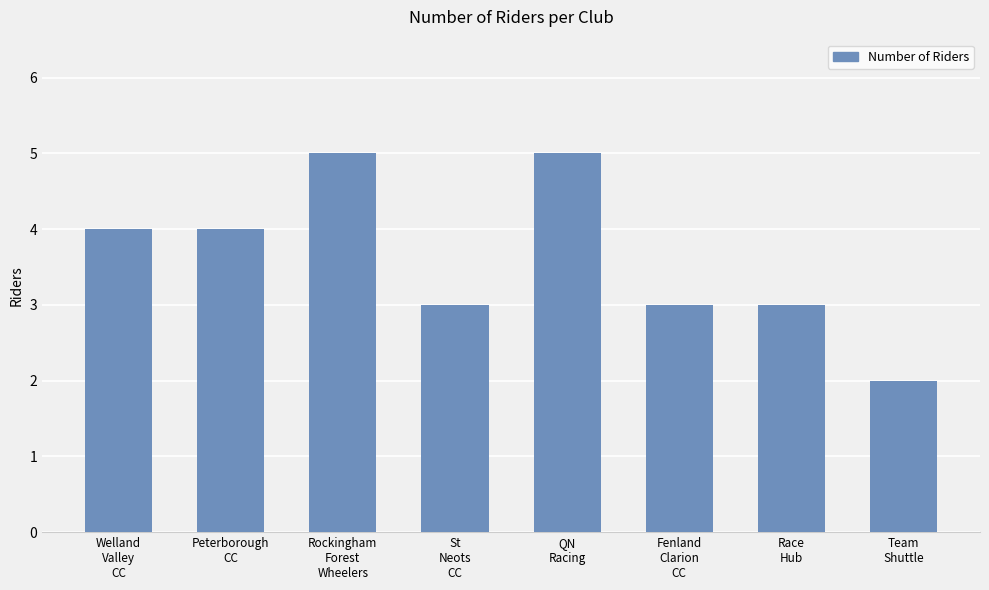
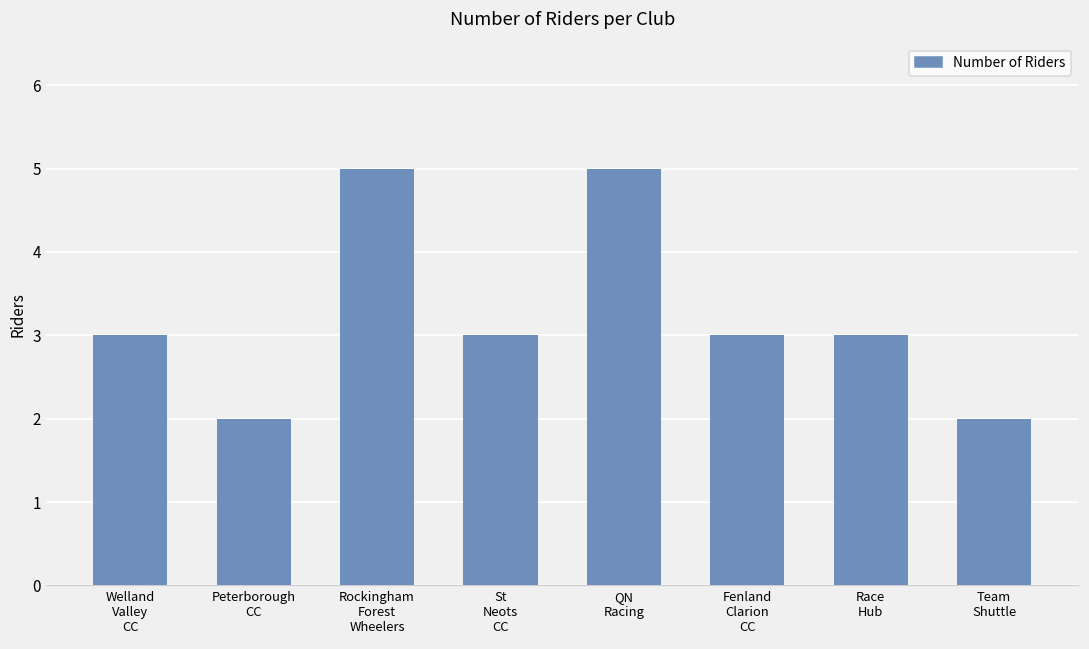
Welland Valley CC: 4 -> 3
Peterborough CC: 4 -> 2
